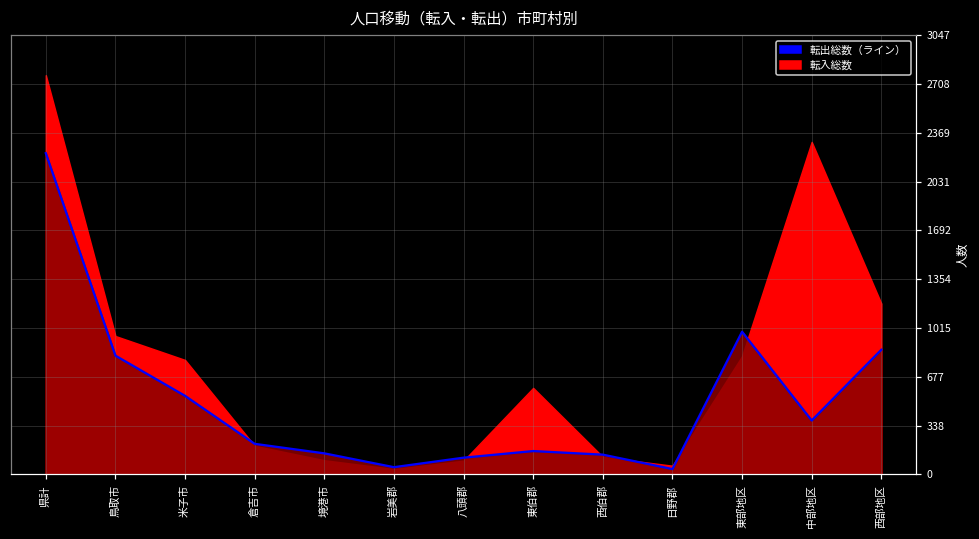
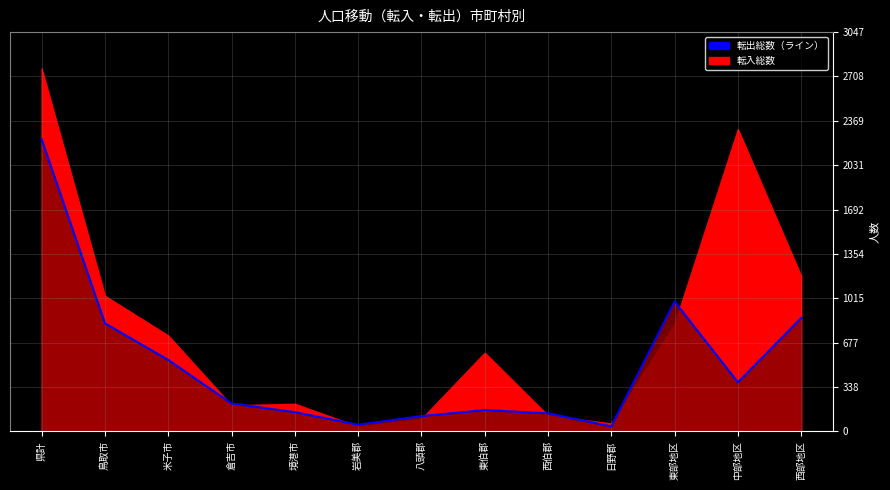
転入総数, 鳥取市: 960 -> 1030
転入総数, 米子市: 790 -> 730
転入総数, 境港市: 100 -> 210
